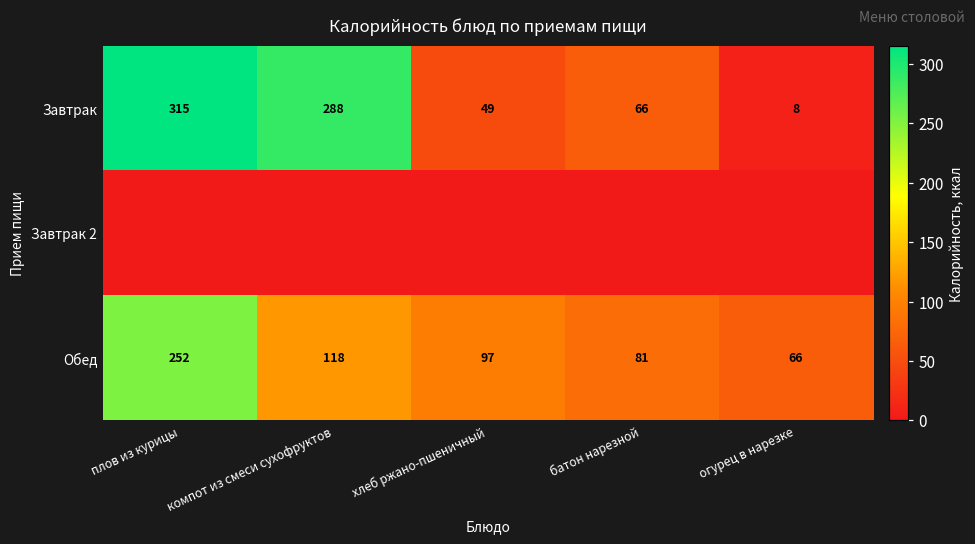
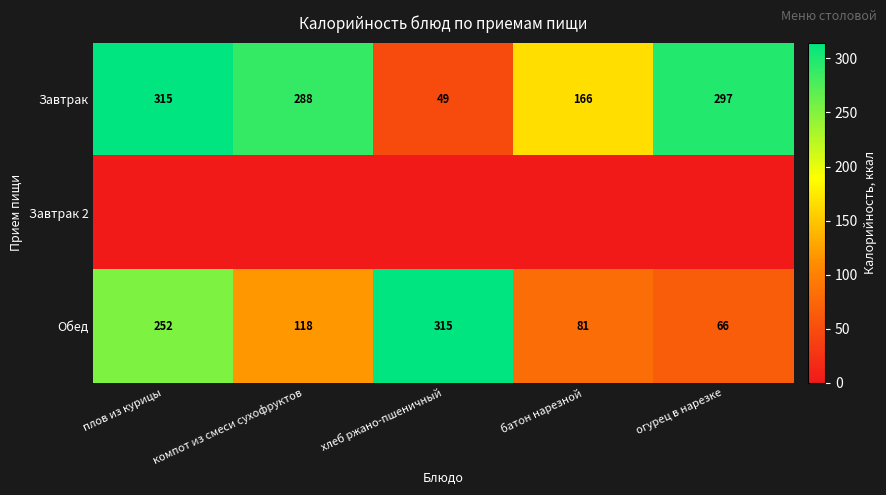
Завтрак, батон нарезной: 66 -> 166
Завтрак, огурец в нарезке: 8 -> 297
Обед, хлеб ржано-пшеничный: 97 -> 315
